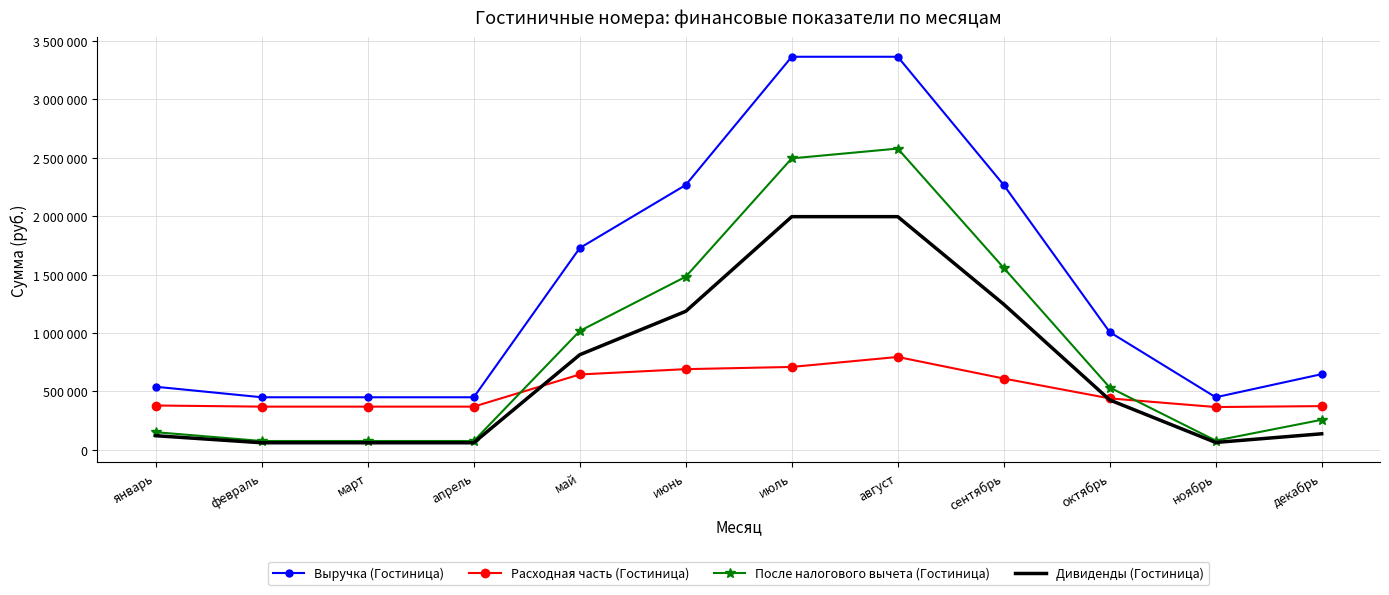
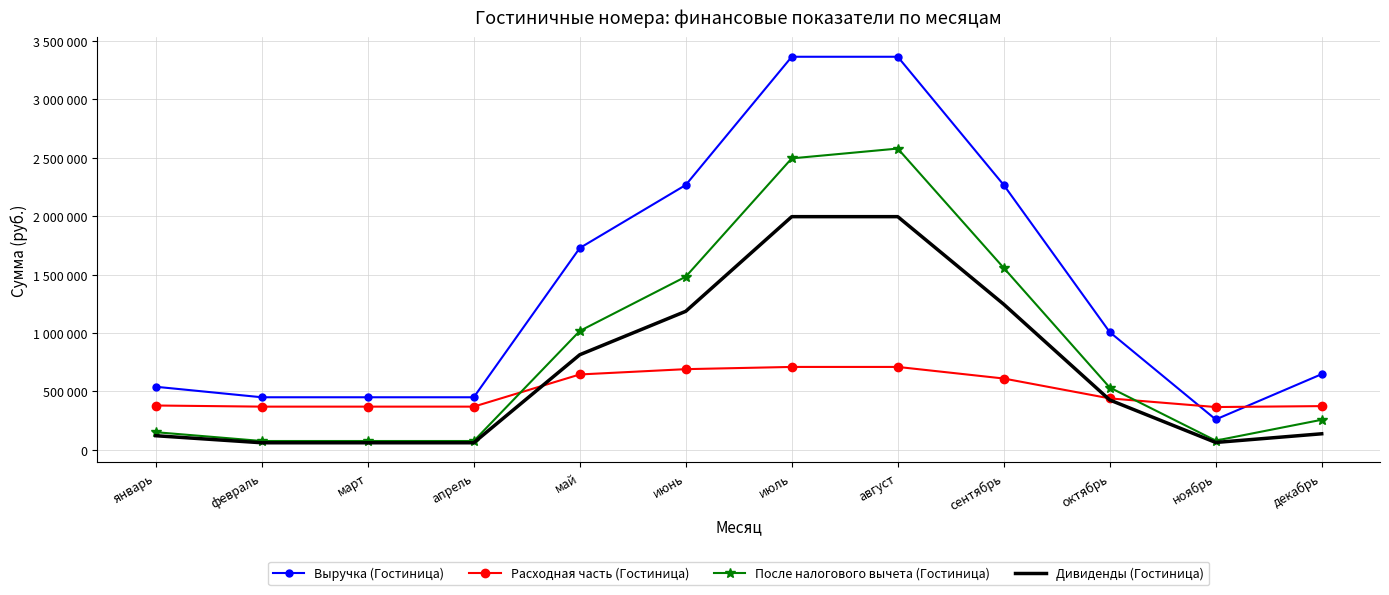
Расходная часть (Гостиница), август: 800000 -> 710000
Выручка (Гостиница), ноябрь: 450000 -> 260000
